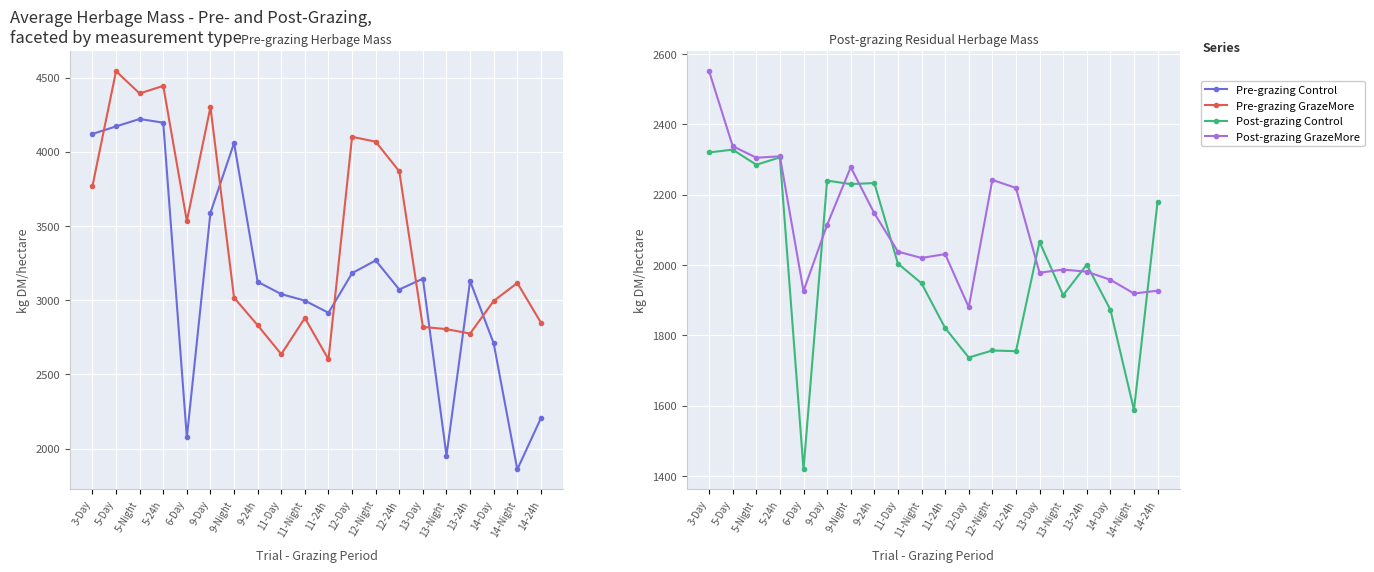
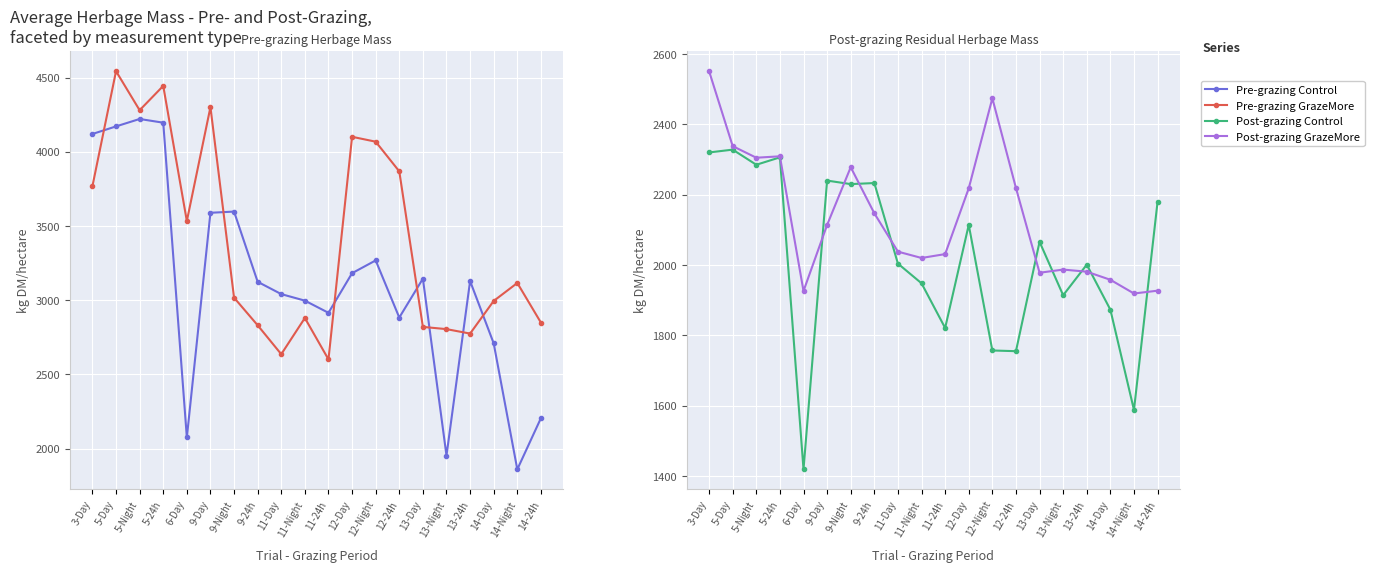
Pre-grazing Herbage Mass, Pre-grazing GrazeMore, 5-Night: 4390 -> 4280
Pre-grazing Herbage Mass, Pre-grazing Control, 9-Night: 4060 -> 3600
Pre-grazing Herbage Mass, Pre-grazing Control, 12-24h: 3070 -> 2880
Post-grazing Residual Herbage Mass, Post-grazing Control, 12-Day: 1740 -> 2110
Post-grazing Residual Herbage Mass, Post-grazing GrazeMore, 12-Day: 1880 -> 2220
Post-grazing Residual Herbage Mass, Post-grazing GrazeMore, 12-Night: 2240 -> 2470
